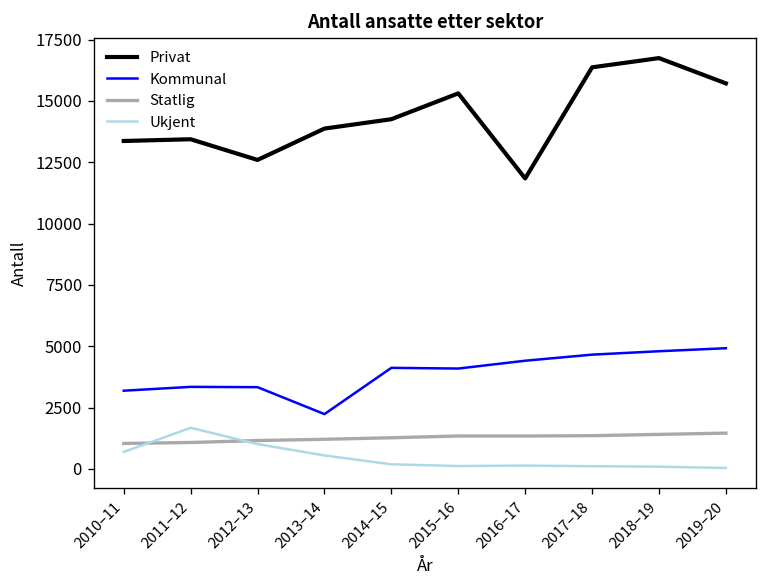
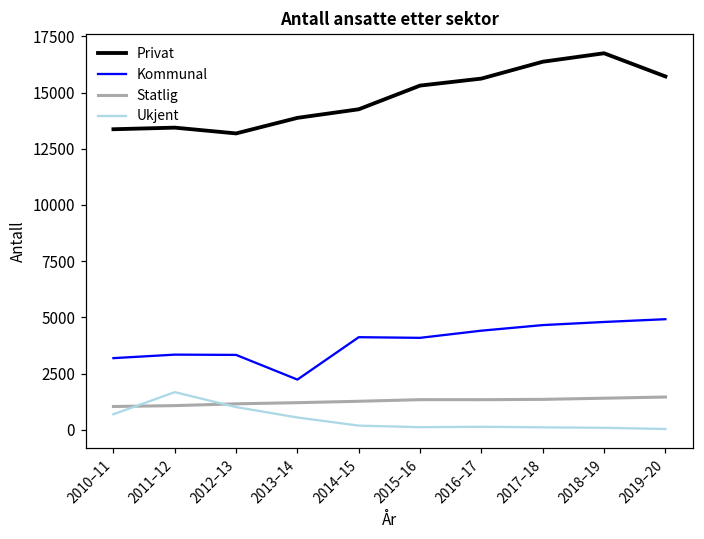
Privat, 2012–13: 12600 -> 13200
Privat, 2016–17: 11800 -> 15600
